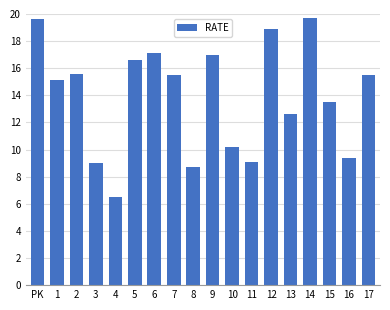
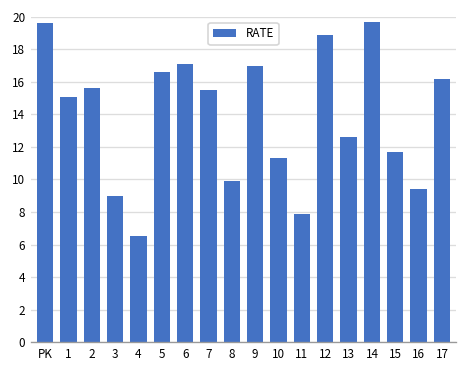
8: 8.7 -> 9.9
10: 10.2 -> 11.3
11: 9.1 -> 7.9
15: 13.5 -> 11.7
17: 15.5 -> 16.2
